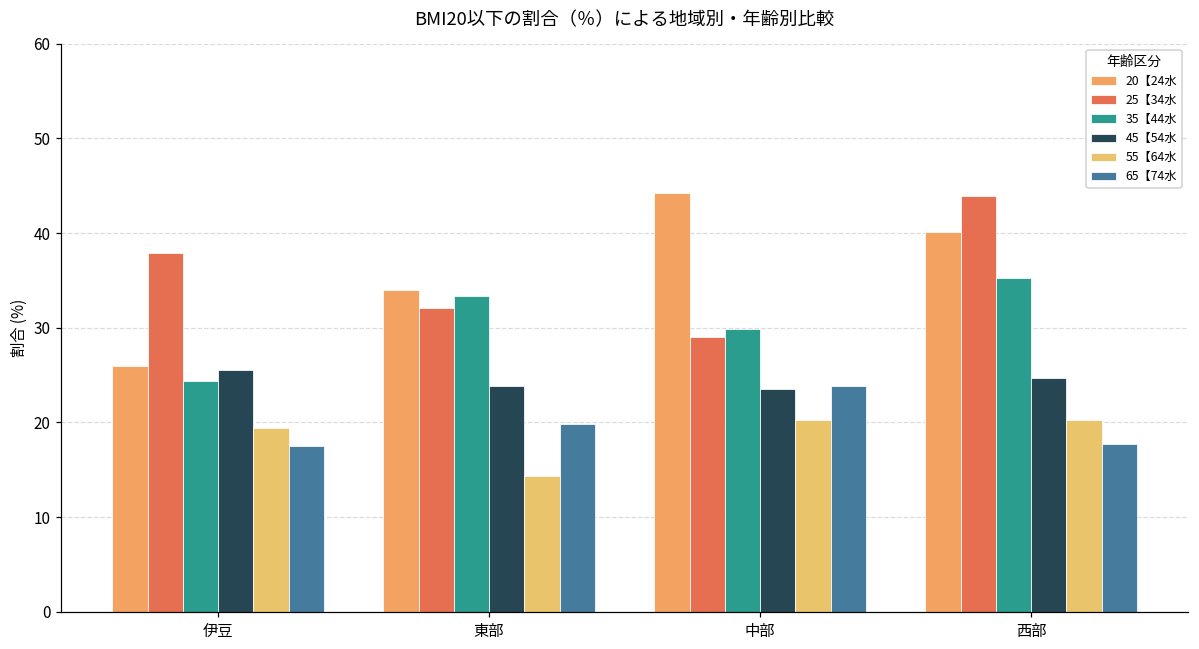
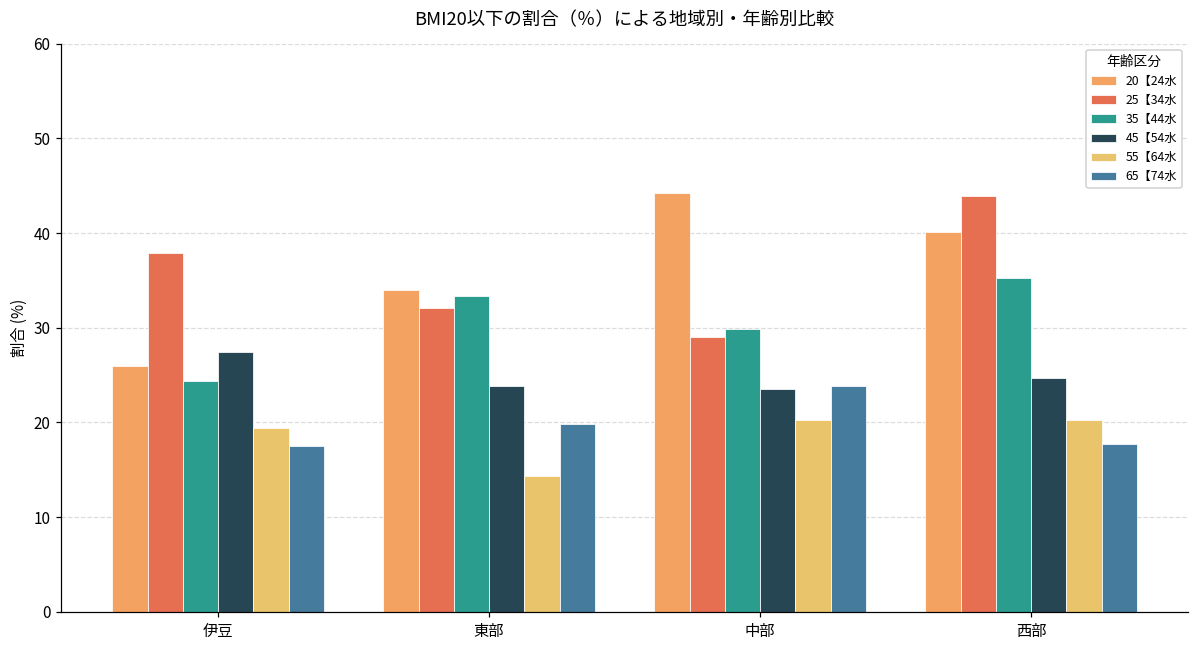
45【54水, 伊豆: 26 -> 27
